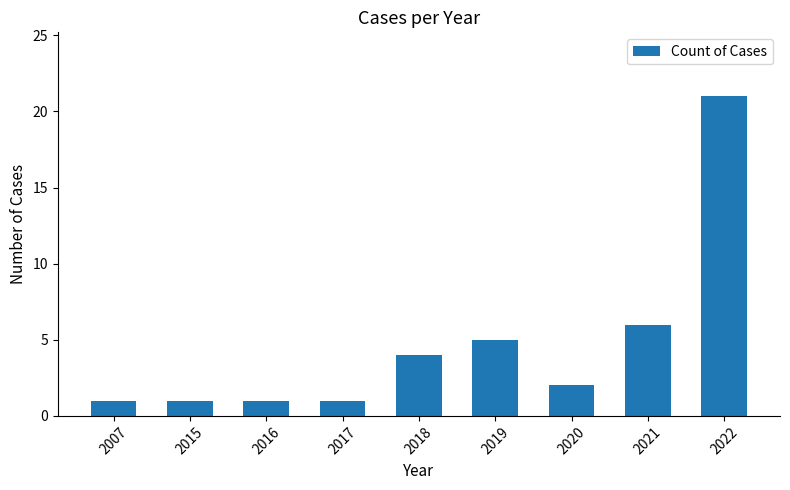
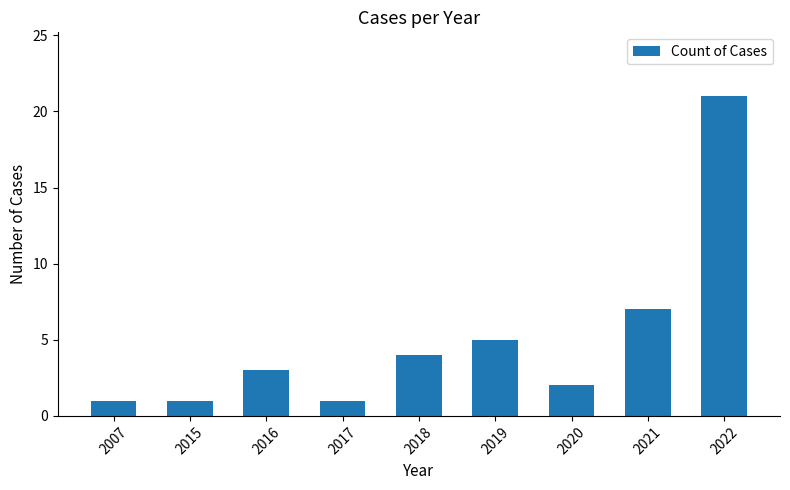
2016: 1 -> 3
2021: 6 -> 7
